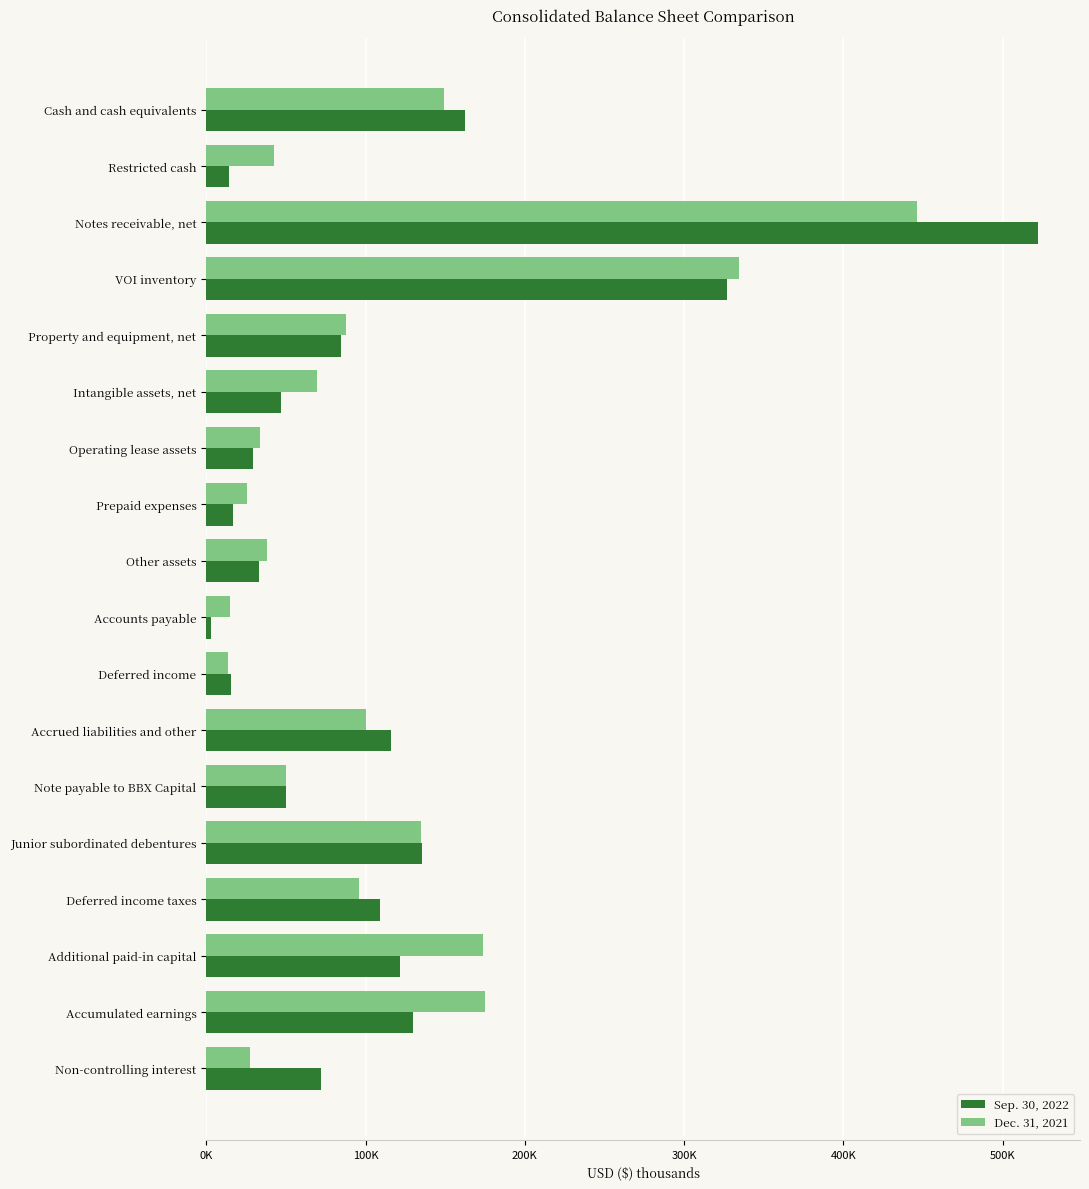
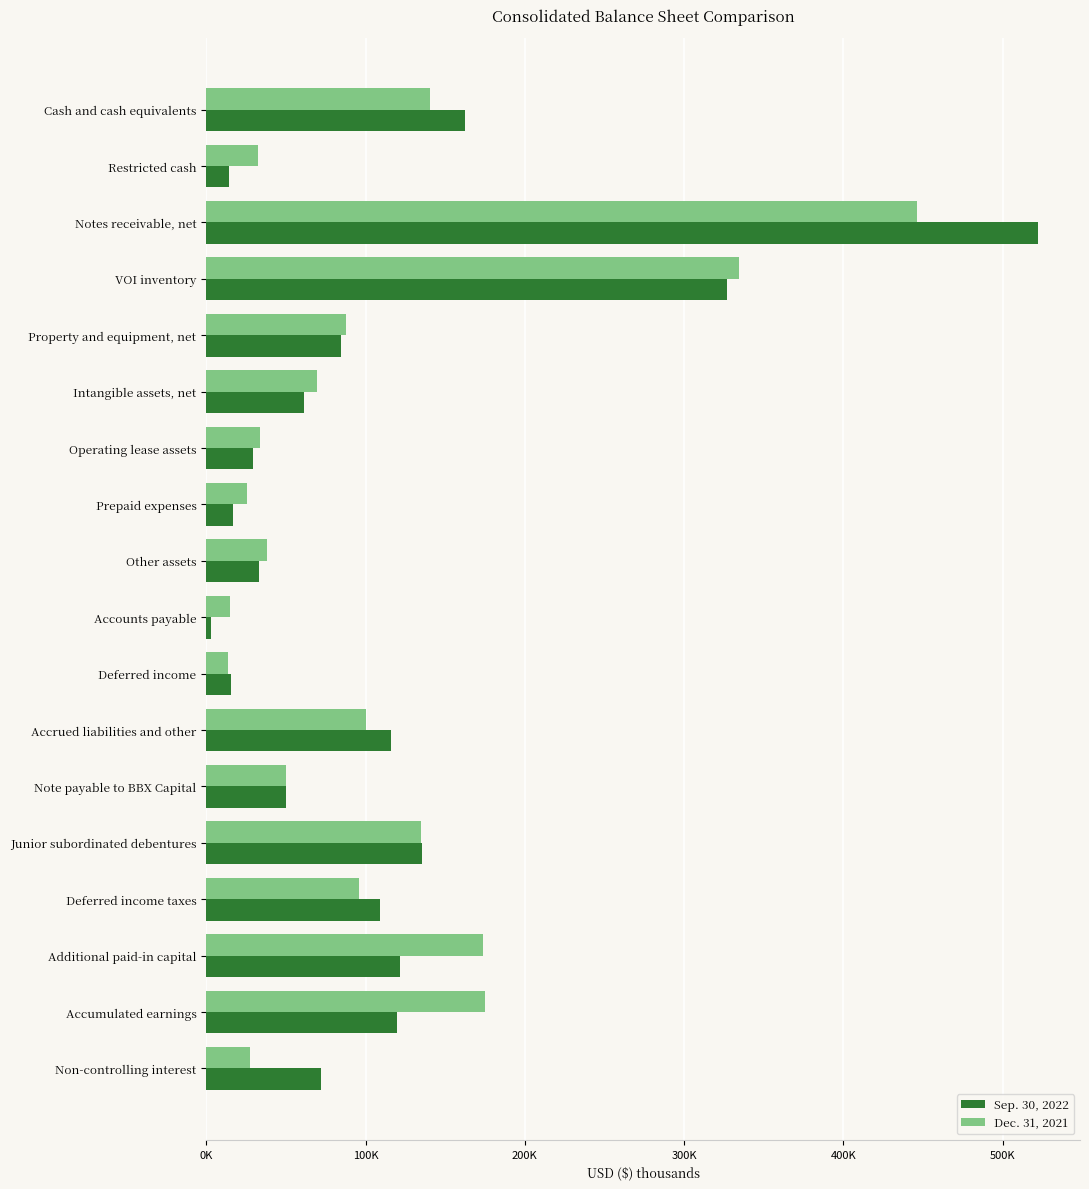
Dec. 31, 2021, Cash and cash equivalents: 149000 -> 140000
Dec. 31, 2021, Restricted cash: 43000 -> 32000
Sep. 30, 2022, Intangible assets, net: 47000 -> 61000
Sep. 30, 2022, Accumulated earnings: 130000 -> 120000
